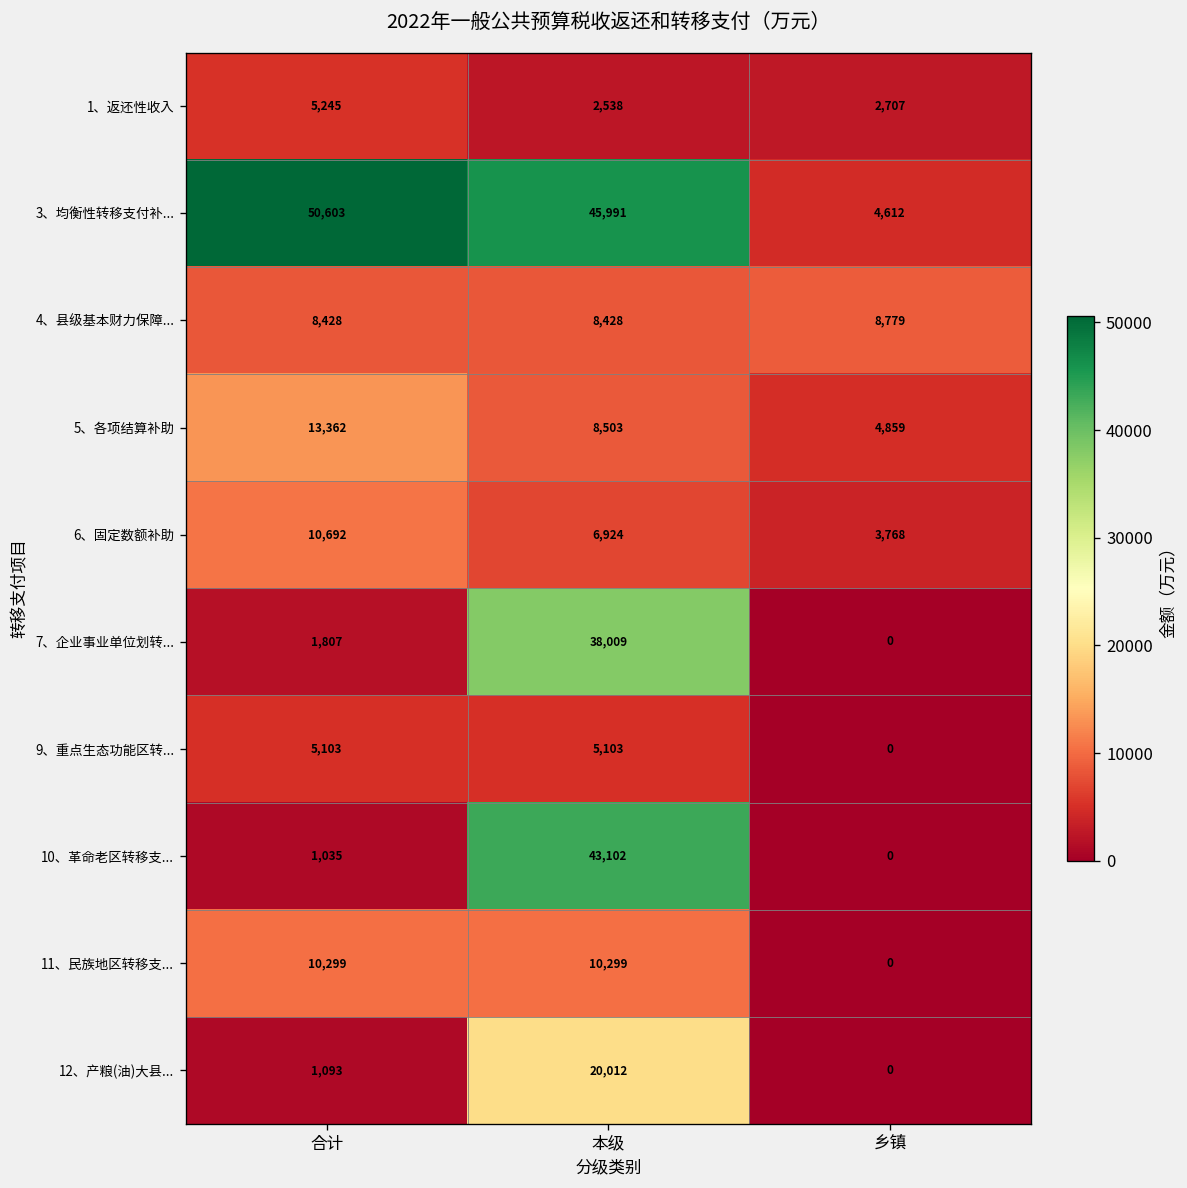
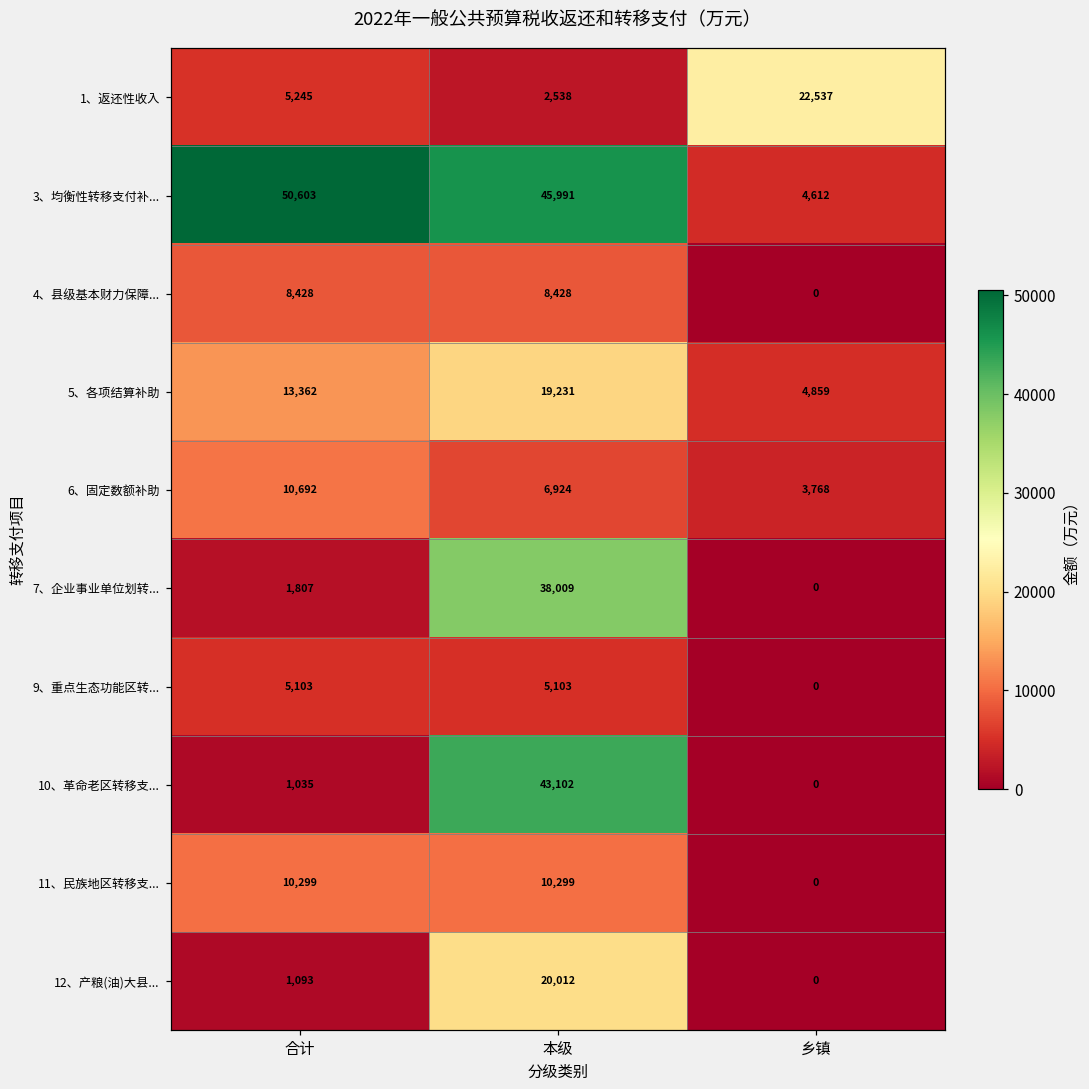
1、返还性收入, 乡镇: 2,707 -> 22,537
4、县级基本财力保障..., 乡镇: 8,779 -> 0
5、各项结算补助, 本级: 8,503 -> 19,231
